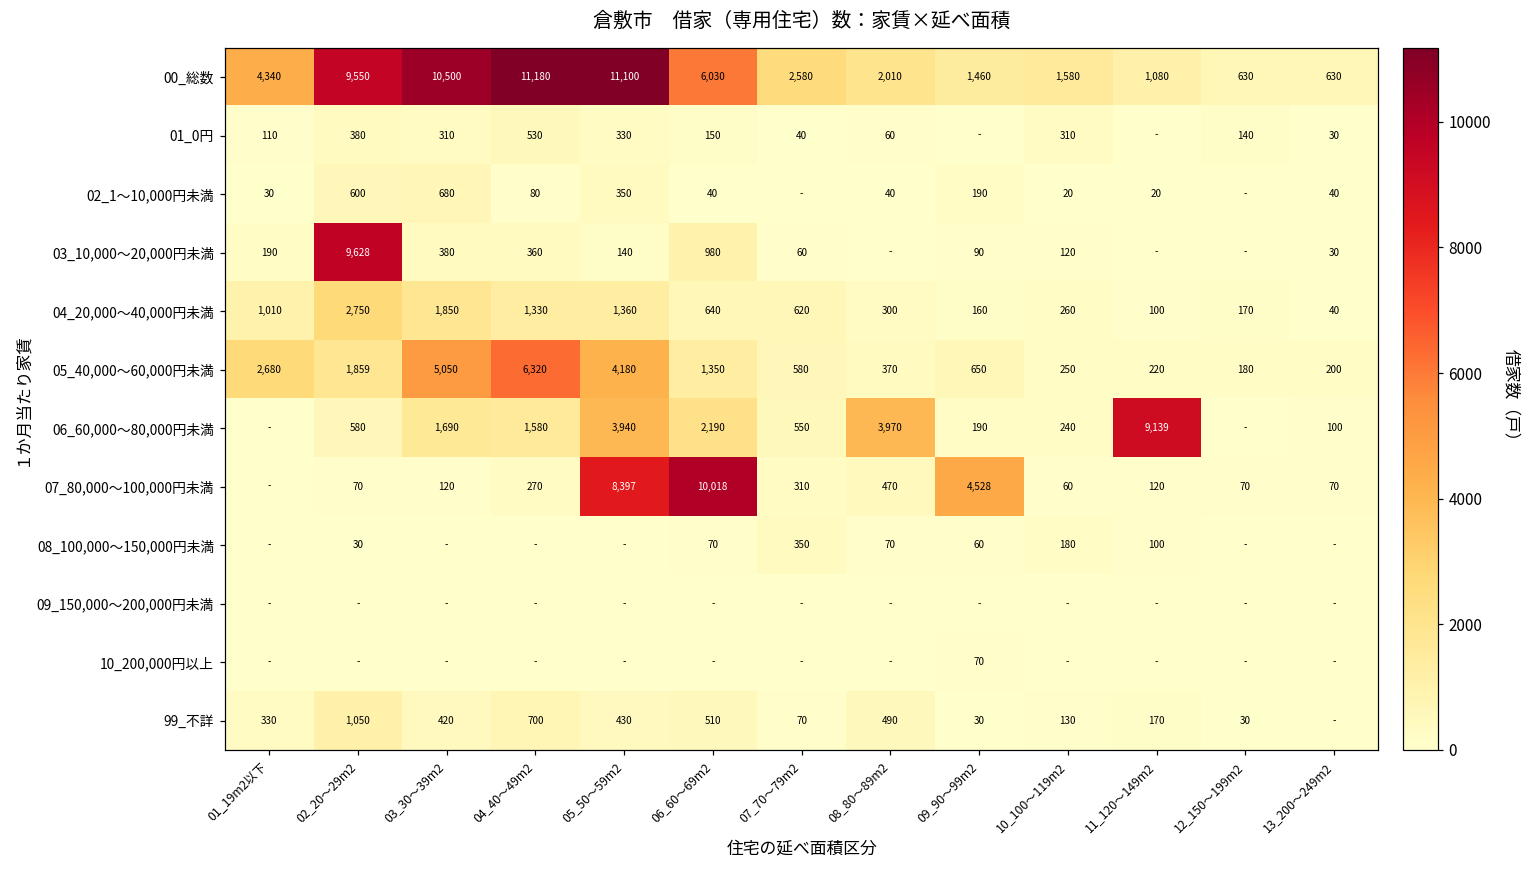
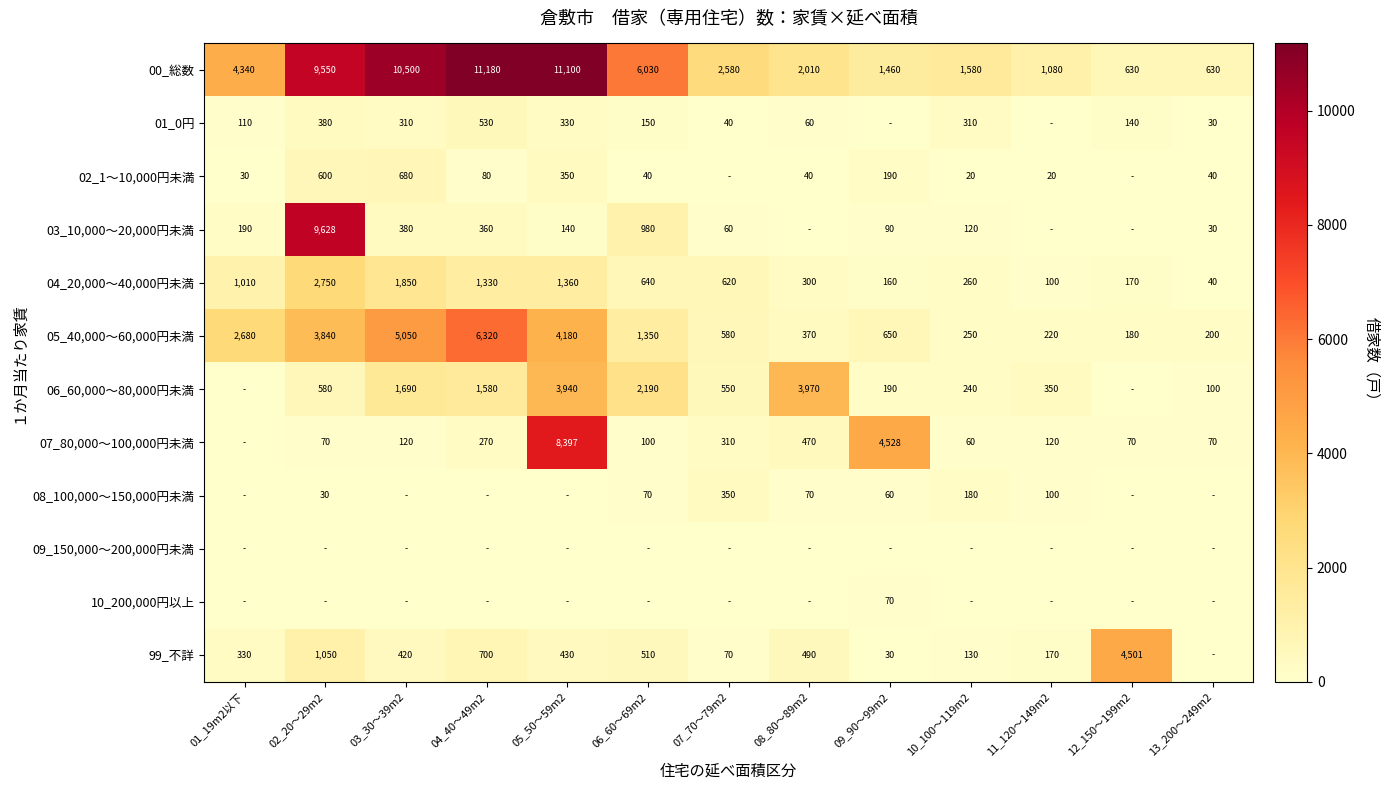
05_40,000～60,000円未満, 02_20～29m2: 1,859 -> 3,840
06_60,000～80,000円未満, 11_120～149m2: 9,139 -> 350
07_80,000～100,000円未満, 06_60～69m2: 10,018 -> 100
99_不詳, 12_150～199m2: 30 -> 4,501
